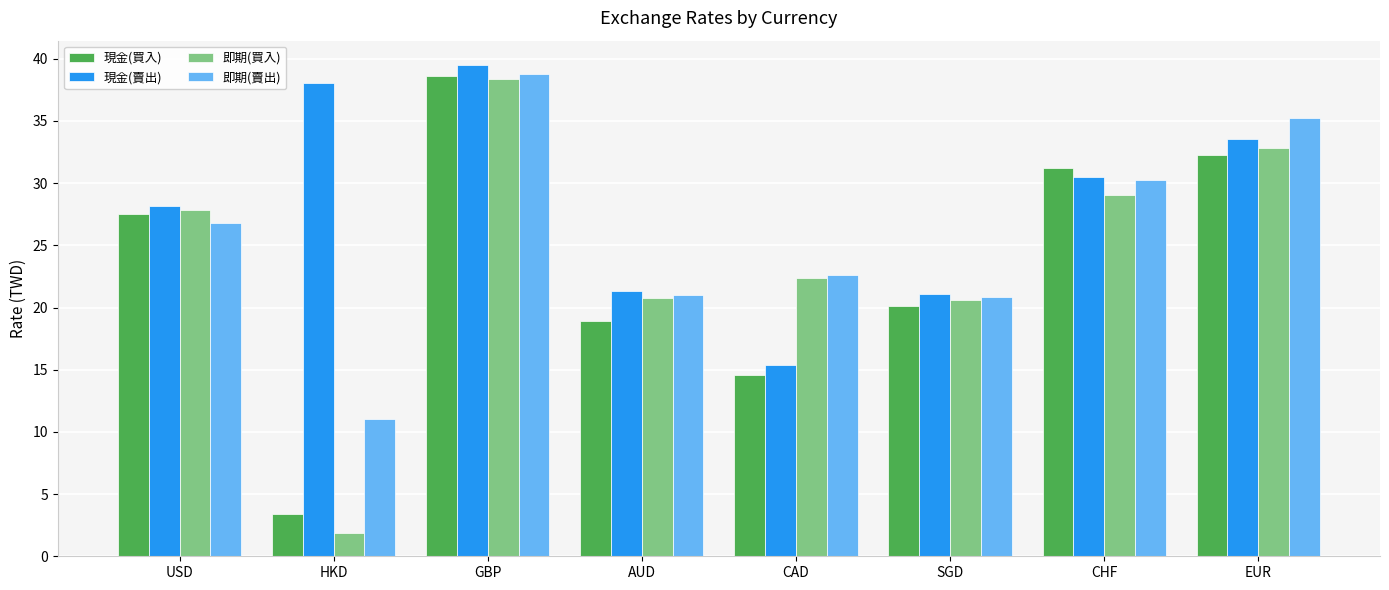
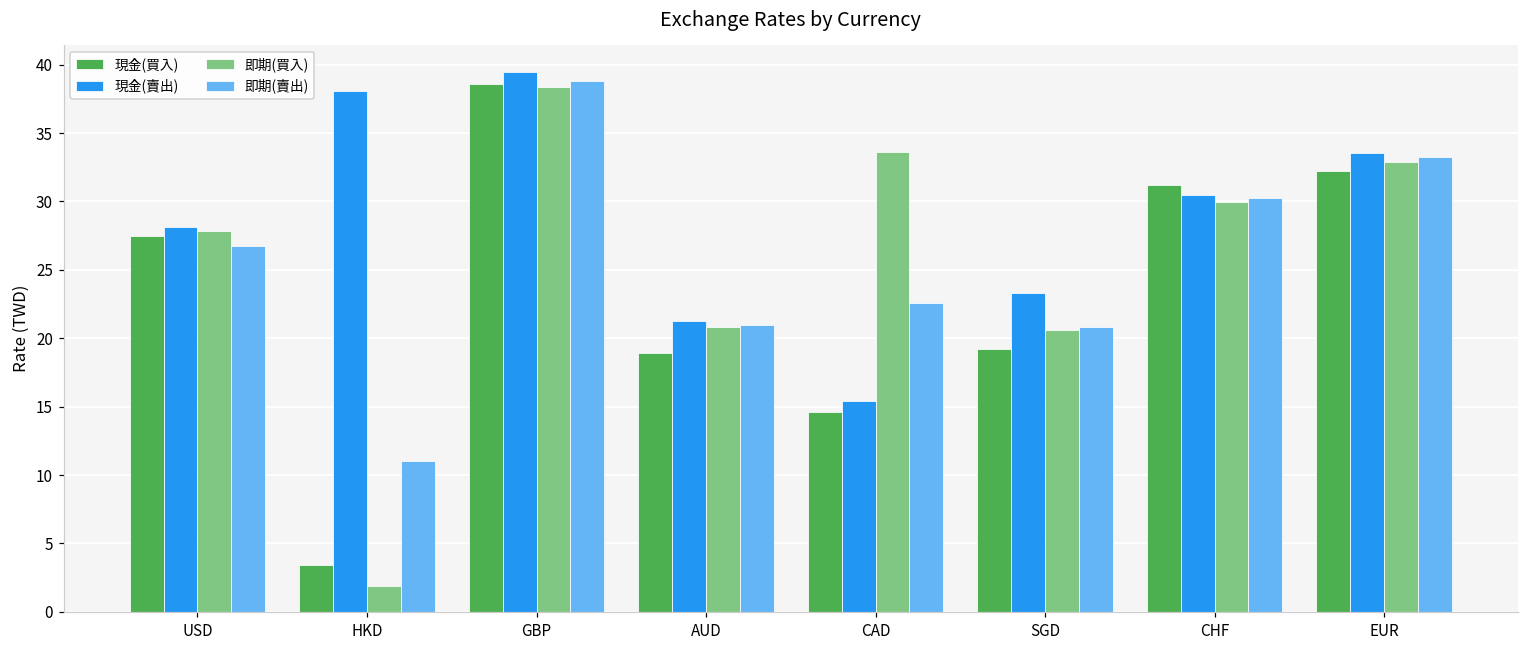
即期(買入), CAD: 22.4 -> 33.6
現金(買入), SGD: 20.2 -> 19.2
現金(賣出), SGD: 21.1 -> 23.3
即期(買入), CHF: 29.1 -> 30.0
即期(賣出), EUR: 35.2 -> 33.3
